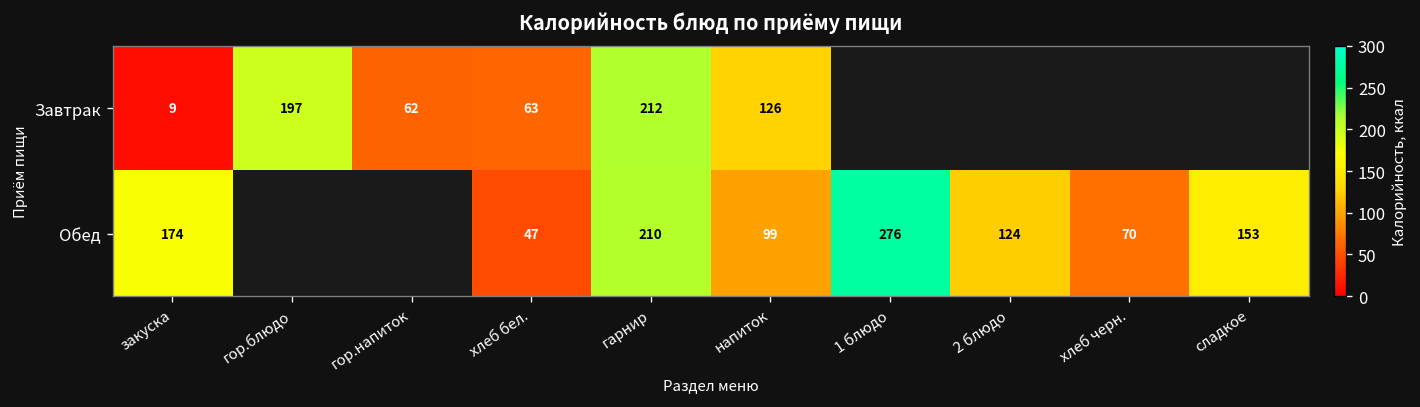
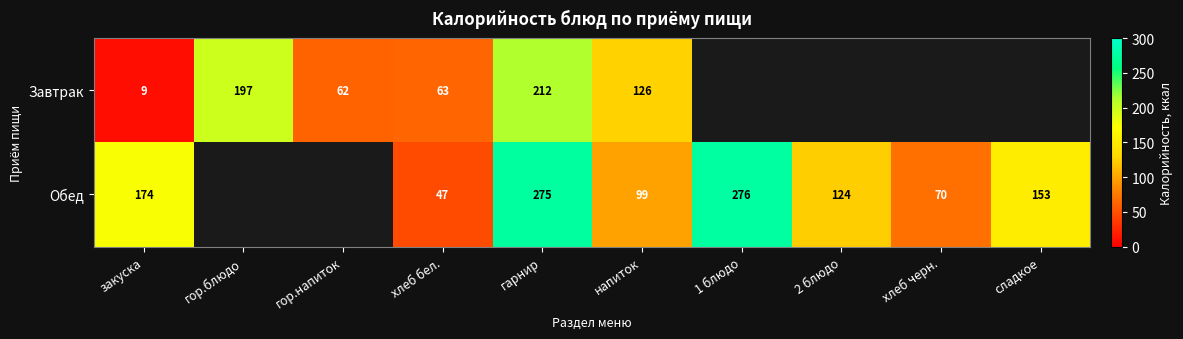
Обед, гарнир: 210 -> 275
